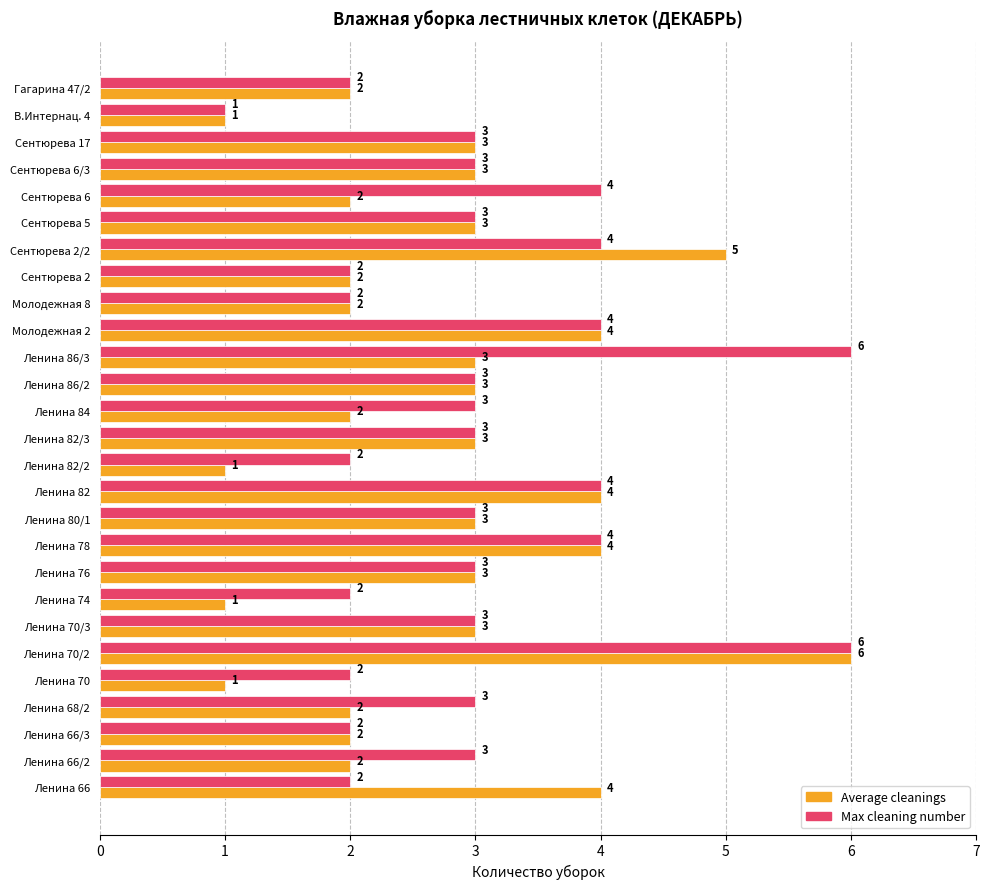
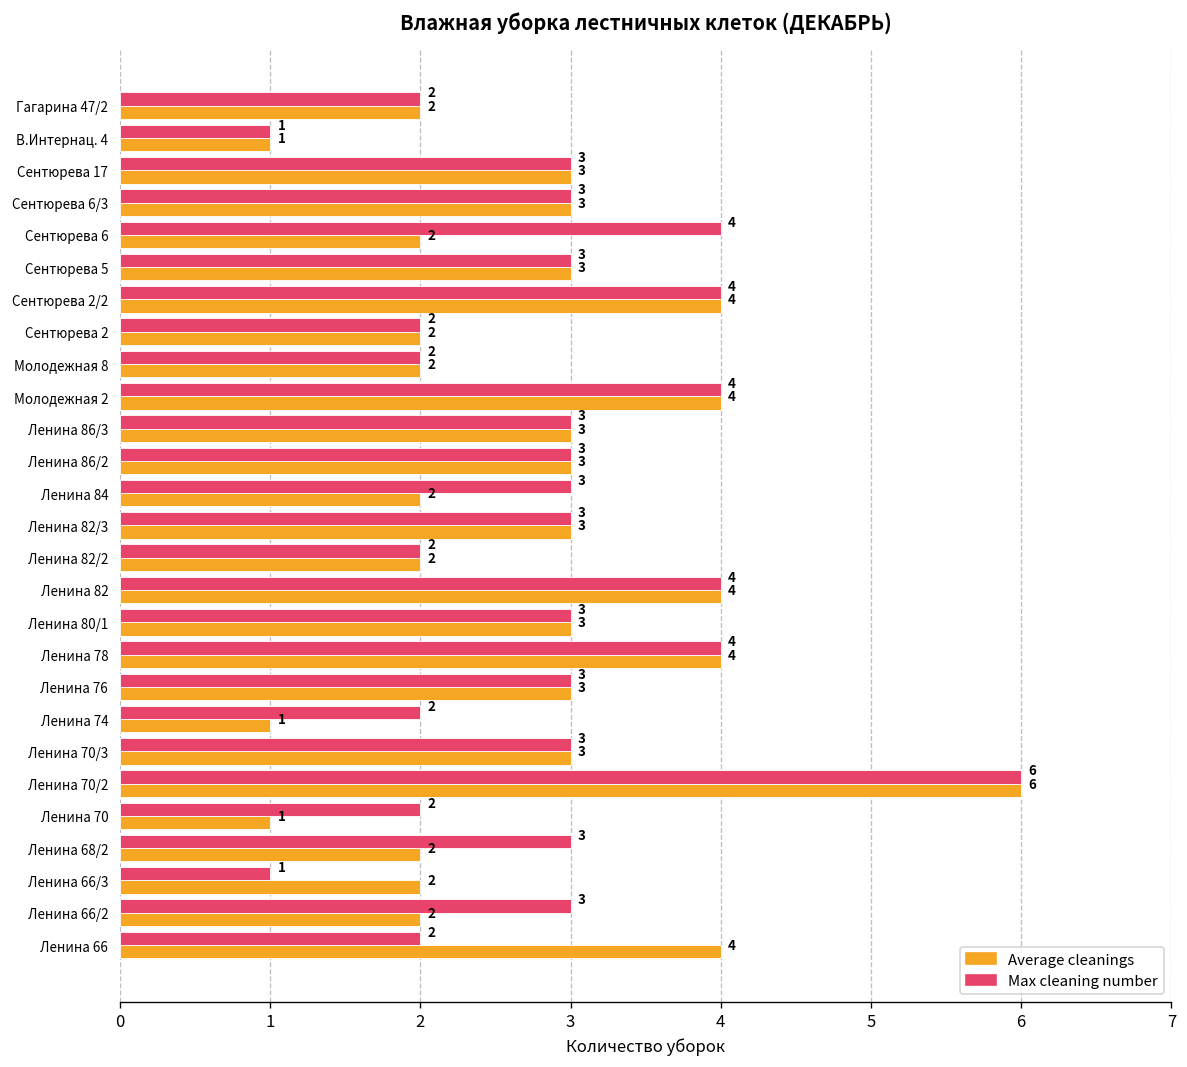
Average cleanings, Сентюрева 2/2: 5 -> 4
Max cleaning number, Ленина 86/3: 6 -> 3
Average cleanings, Ленина 82/2: 1 -> 2
Max cleaning number, Ленина 66/3: 2 -> 1
